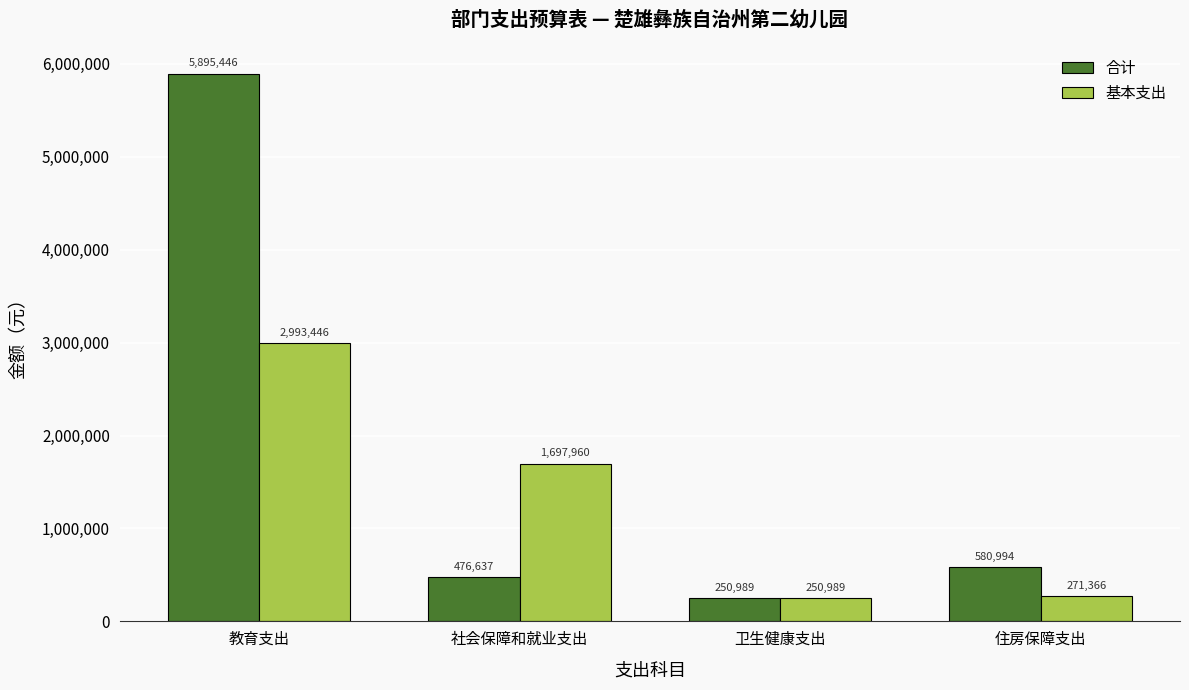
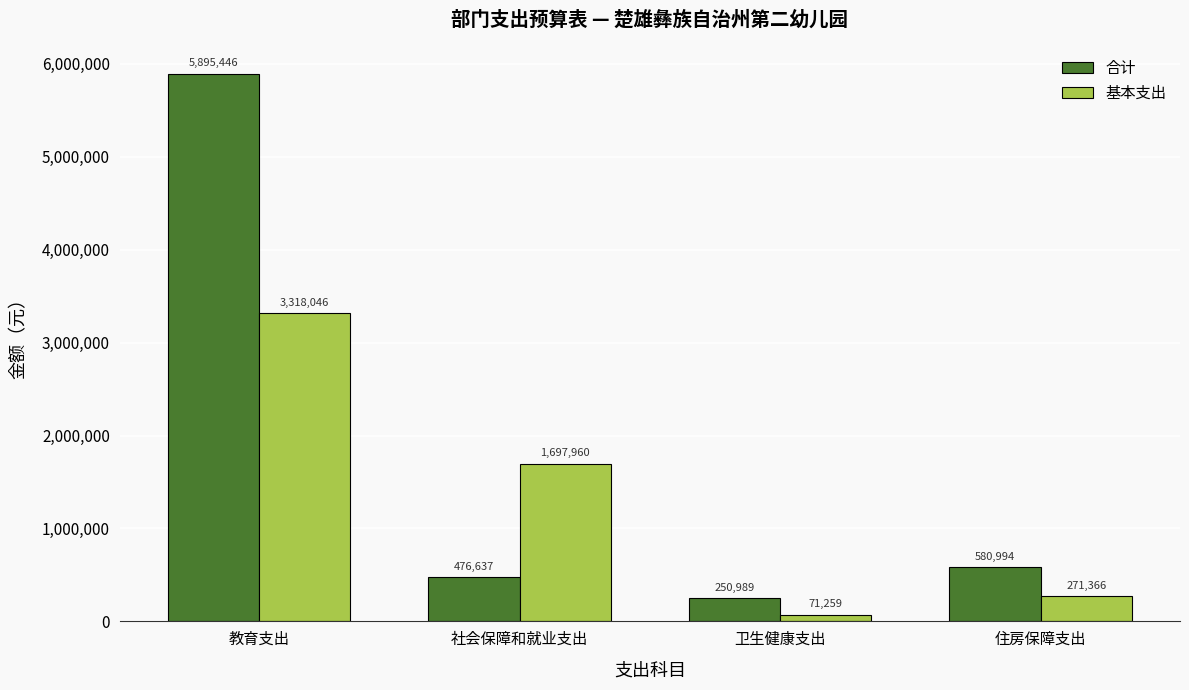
基本支出, 教育支出: 2,993,446 -> 3,318,046
基本支出, 卫生健康支出: 250,989 -> 71,259
